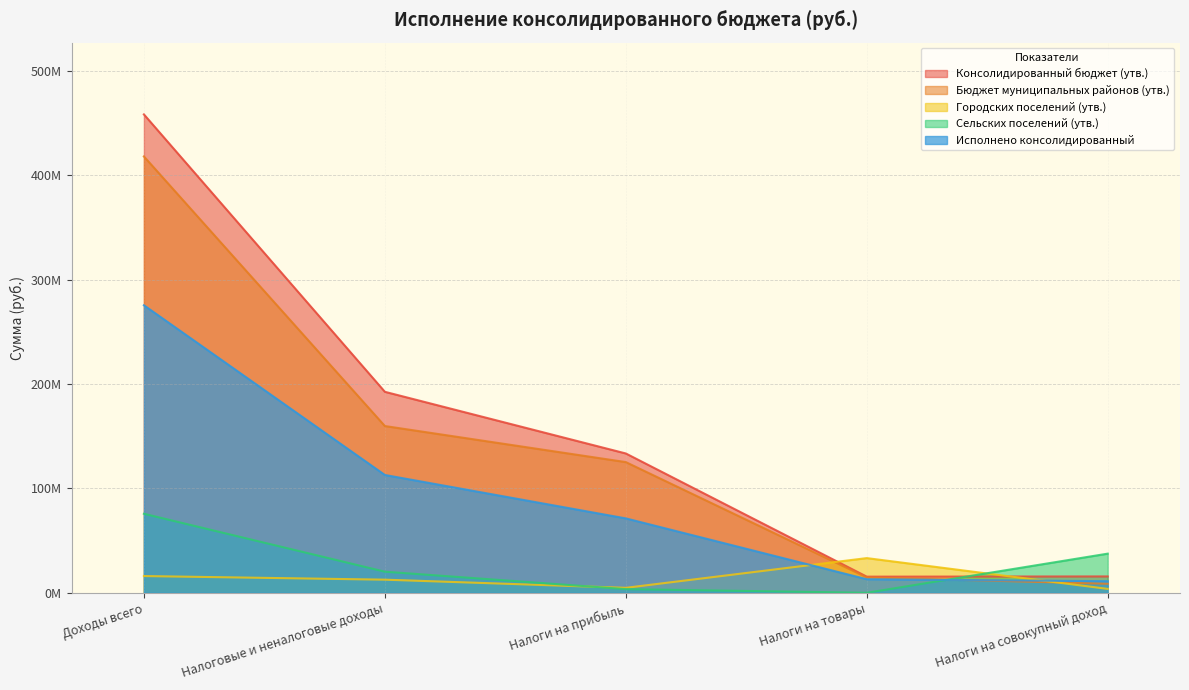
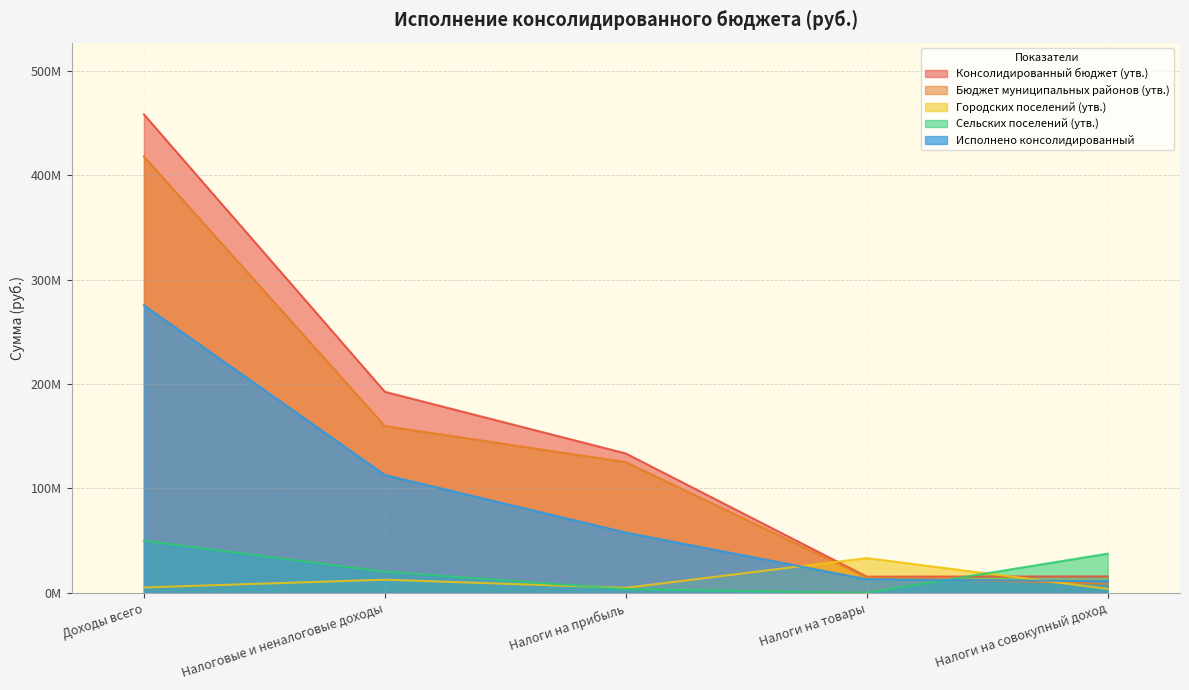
Городских поселений (утв.), Доходы всего: 16000000 -> 5000000
Сельских поселений (утв.), Доходы всего: 76000000 -> 50000000
Исполнено консолидированный, Налоги на прибыль: 71000000 -> 58000000
